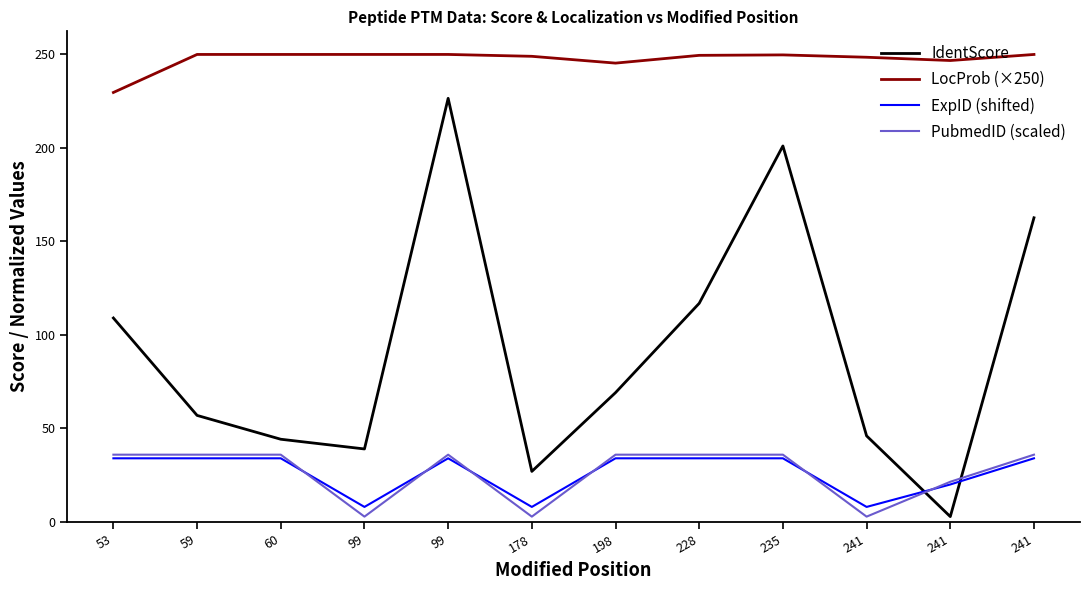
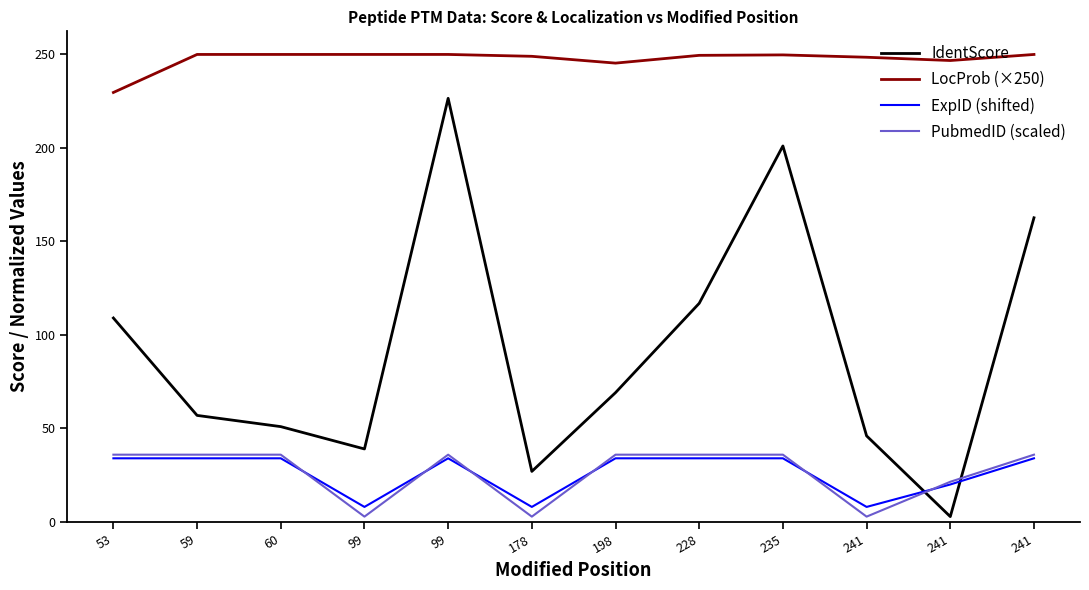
IdentScore, 60: 44 -> 51
